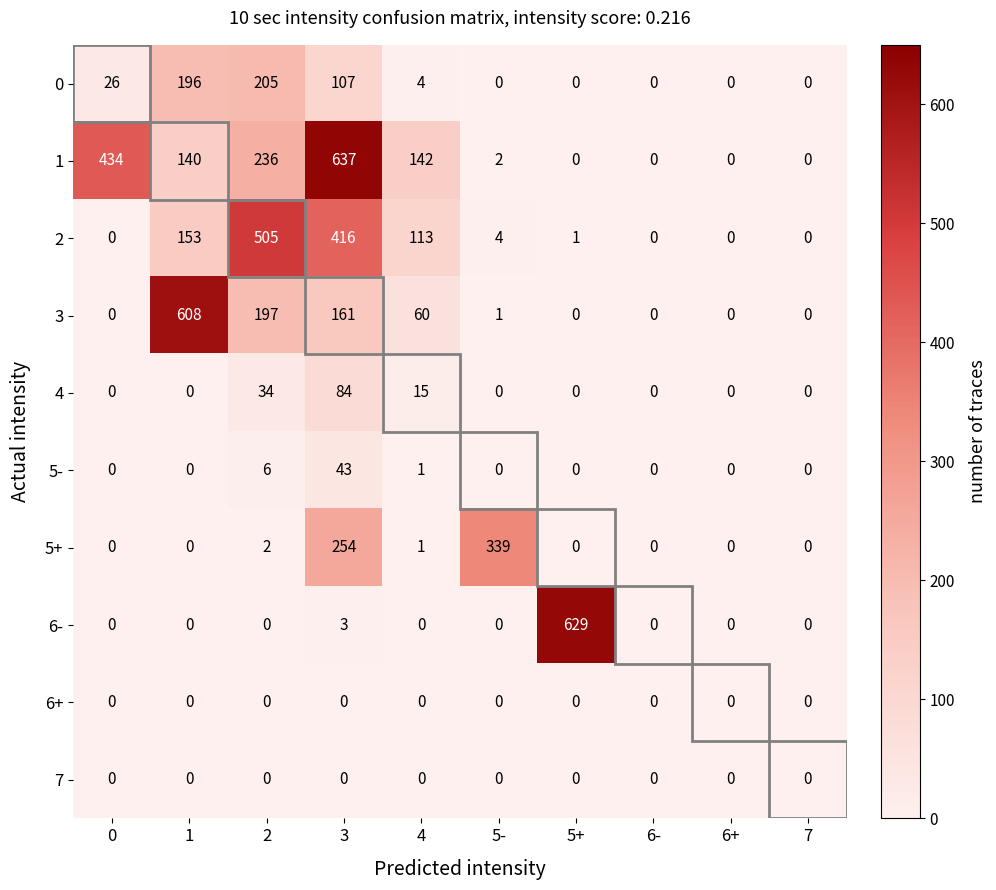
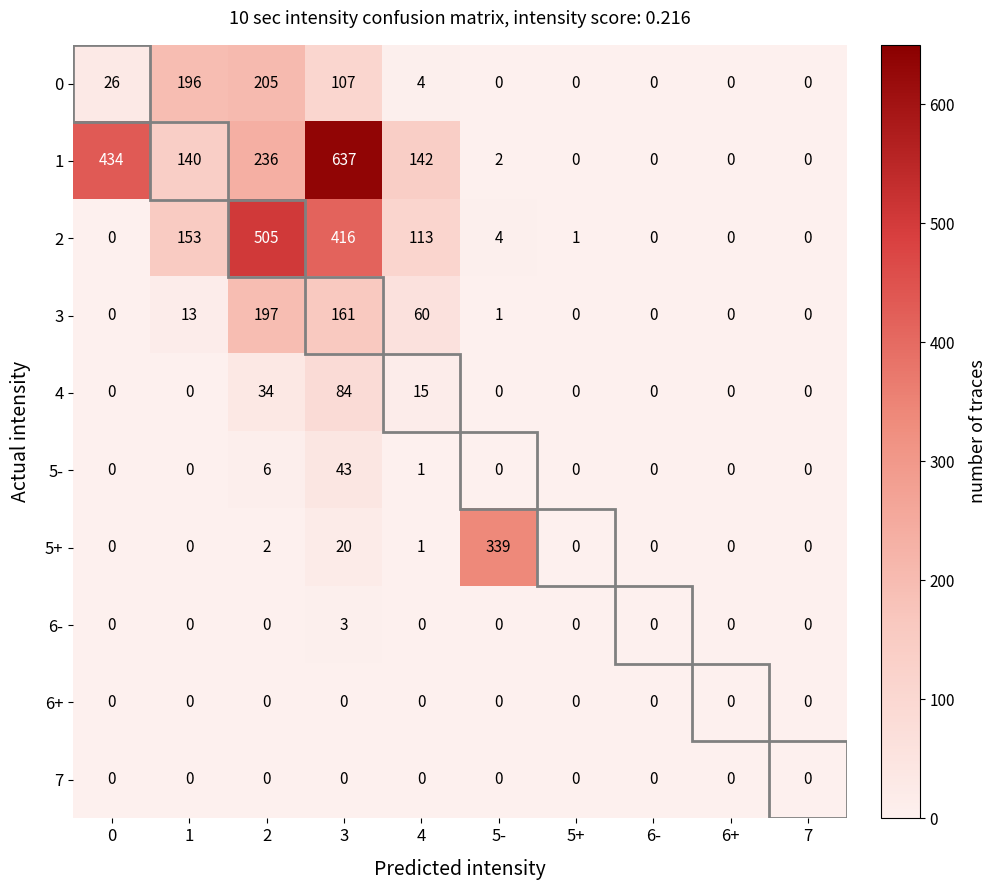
3, 1: 608 -> 13
5+, 3: 254 -> 20
6-, 5+: 629 -> 0
